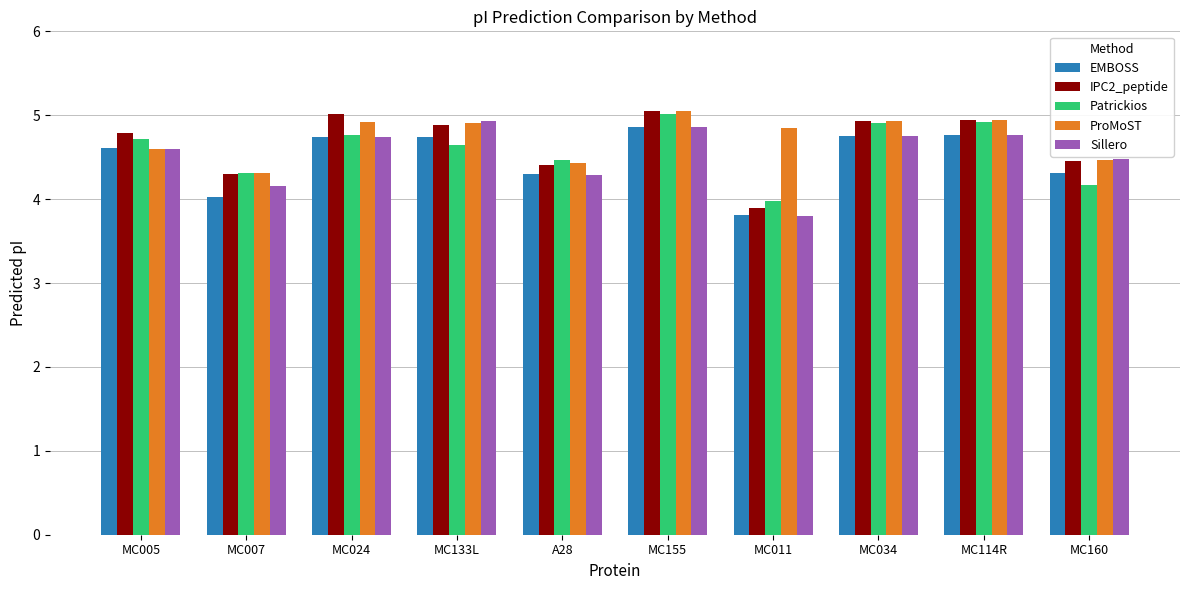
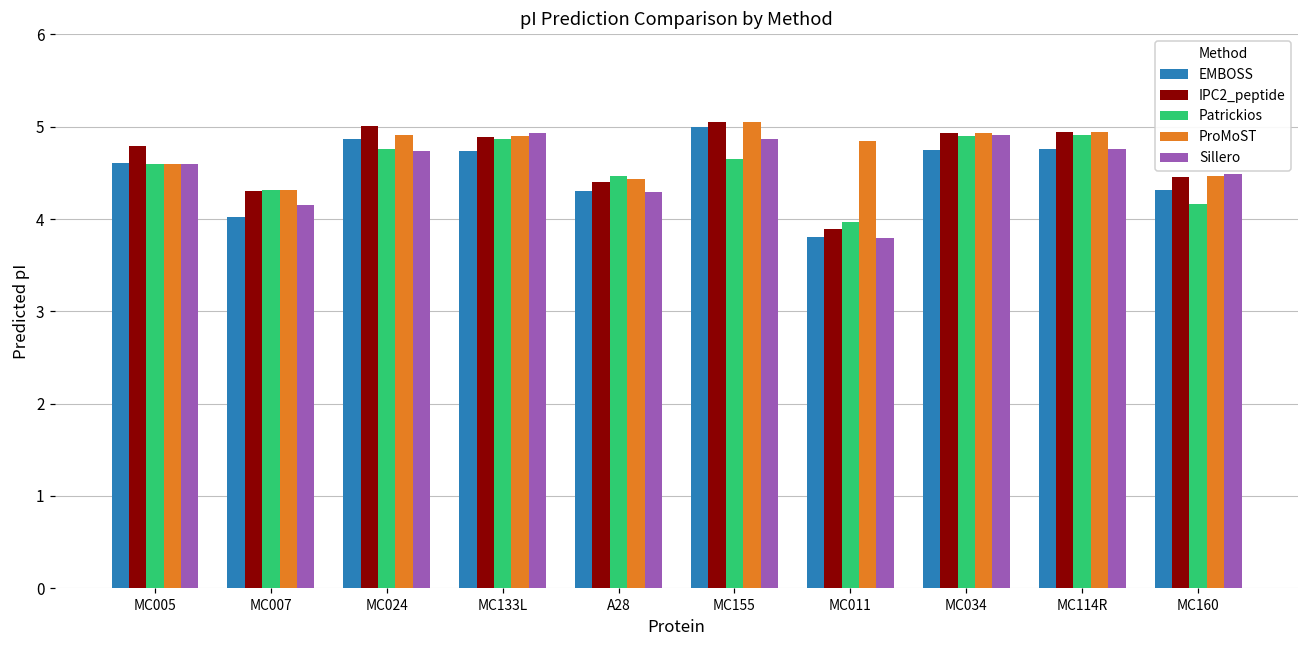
Patrickios, MC005: 4.7 -> 4.6
EMBOSS, MC024: 4.7 -> 4.9
Patrickios, MC133L: 4.7 -> 4.9
EMBOSS, MC155: 4.9 -> 5.0
Patrickios, MC155: 5.0 -> 4.6
Sillero, MC034: 4.7 -> 4.9
